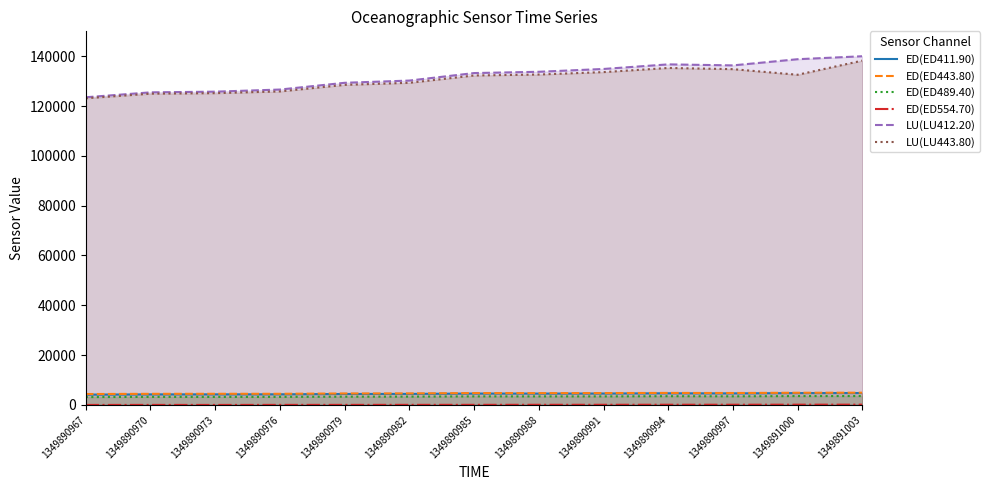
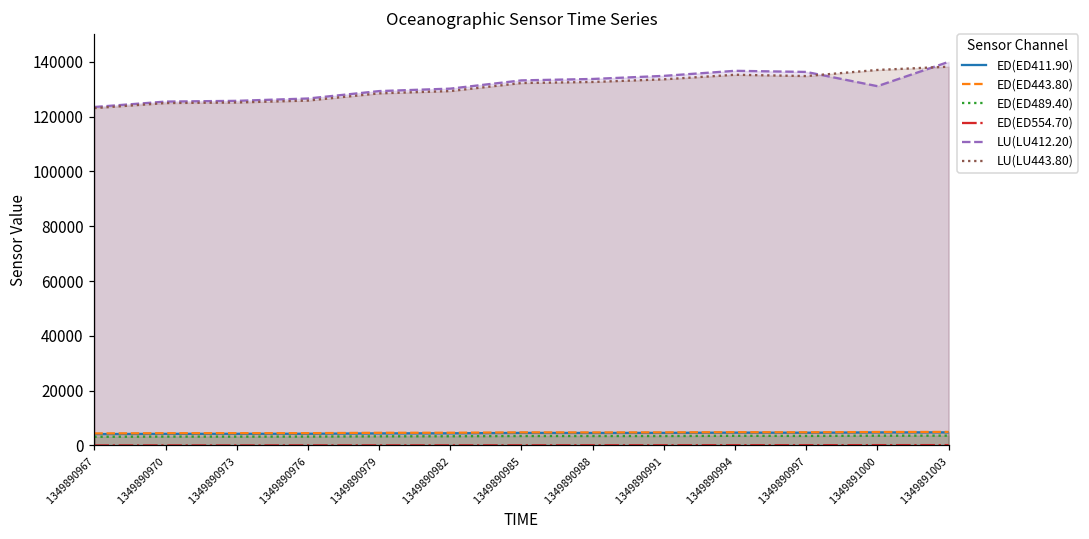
LU(LU412.20), 1349891000: 139000 -> 131000
LU(LU443.80), 1349891000: 133000 -> 137000
